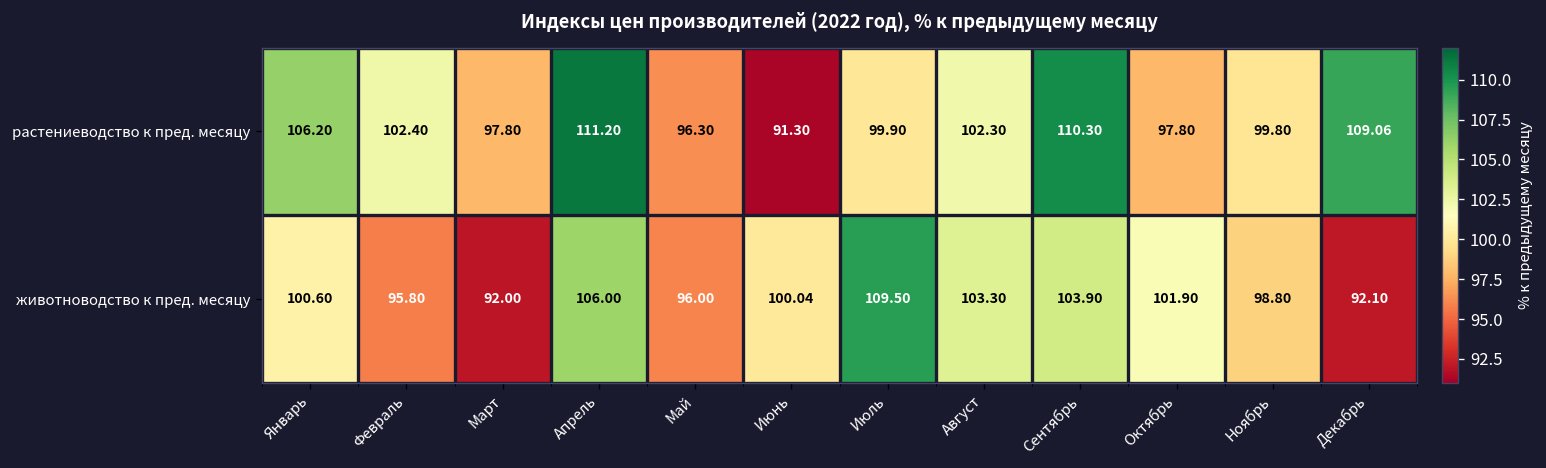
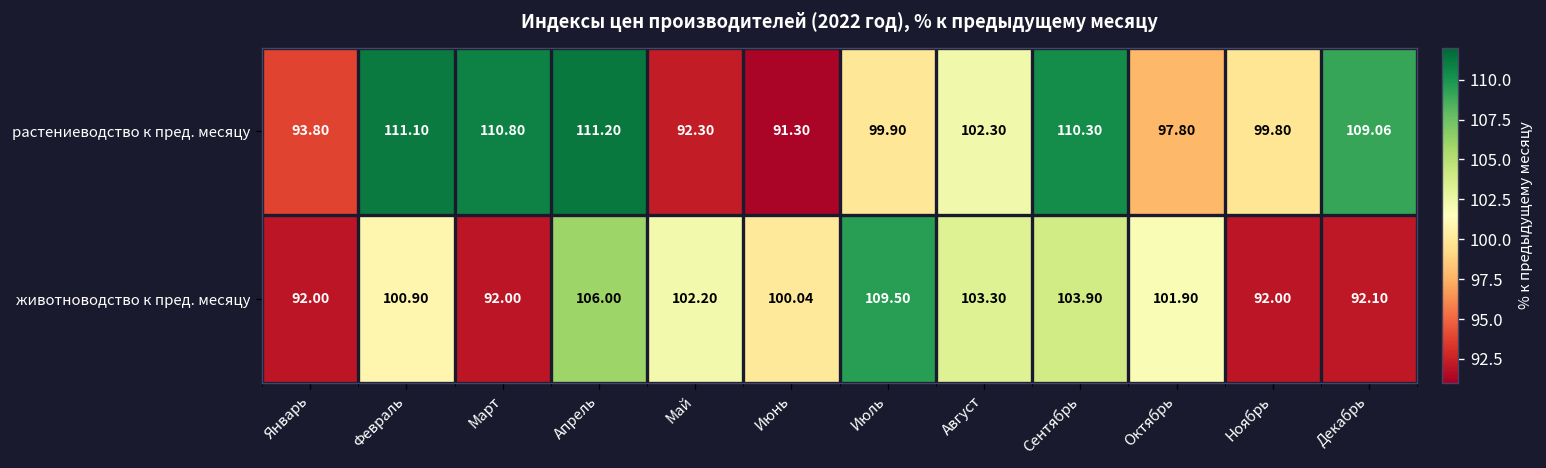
растениеводство к пред. месяцу, Январь: 106.20 -> 93.80
растениеводство к пред. месяцу, Февраль: 102.40 -> 111.10
растениеводство к пред. месяцу, Март: 97.80 -> 110.80
растениеводство к пред. месяцу, Май: 96.30 -> 92.30
животноводство к пред. месяцу, Январь: 100.60 -> 92.00
животноводство к пред. месяцу, Февраль: 95.80 -> 100.90
животноводство к пред. месяцу, Май: 96.00 -> 102.20
животноводство к пред. месяцу, Ноябрь: 98.80 -> 92.00
